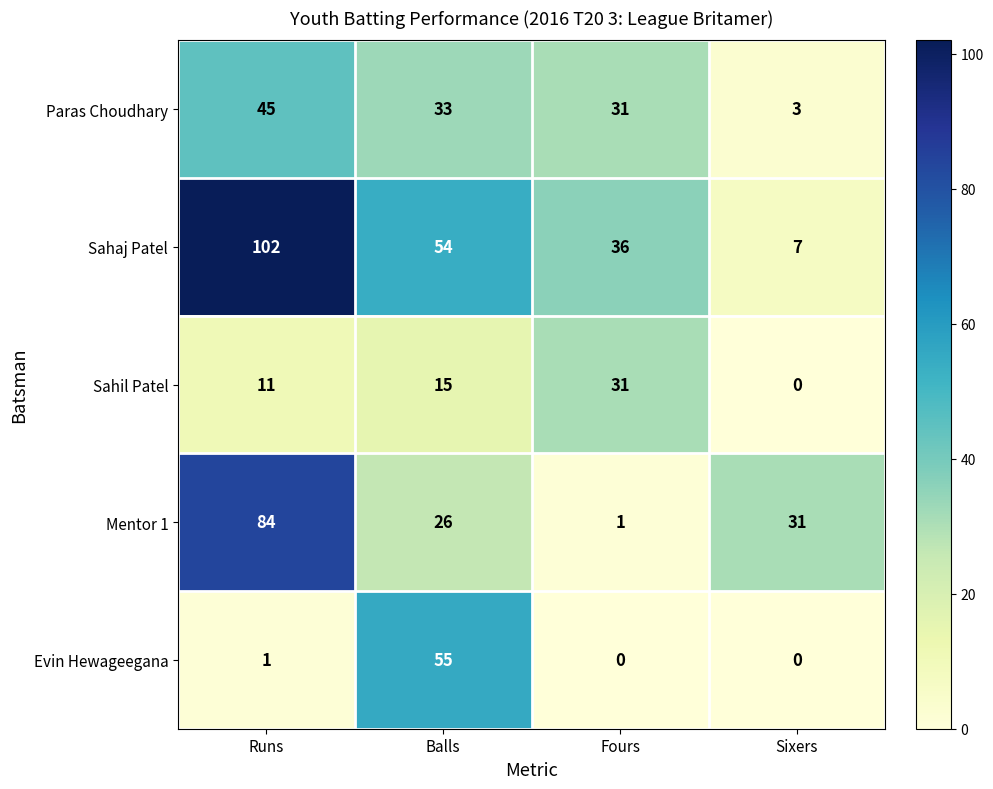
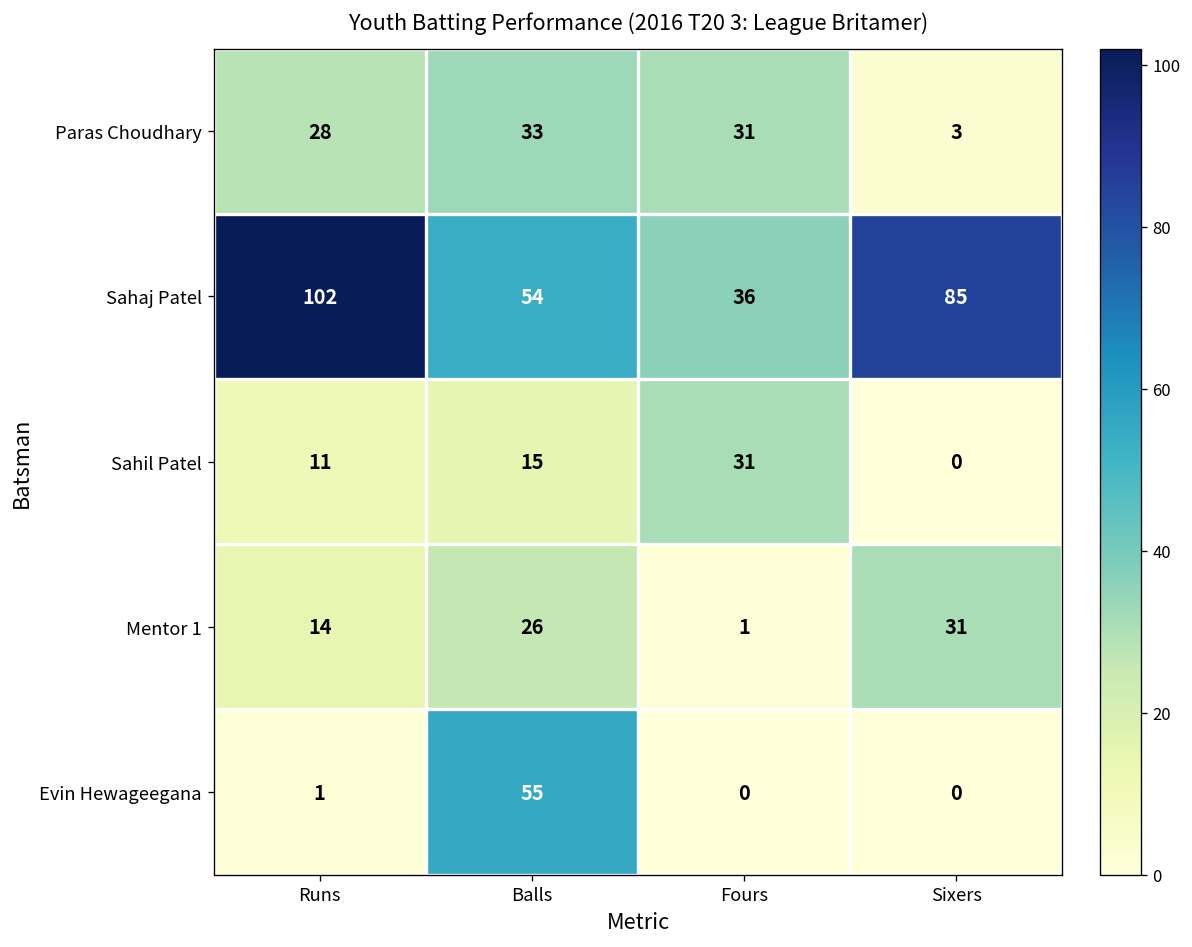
Paras Choudhary, Runs: 45 -> 28
Sahaj Patel, Sixers: 7 -> 85
Mentor 1, Runs: 84 -> 14
